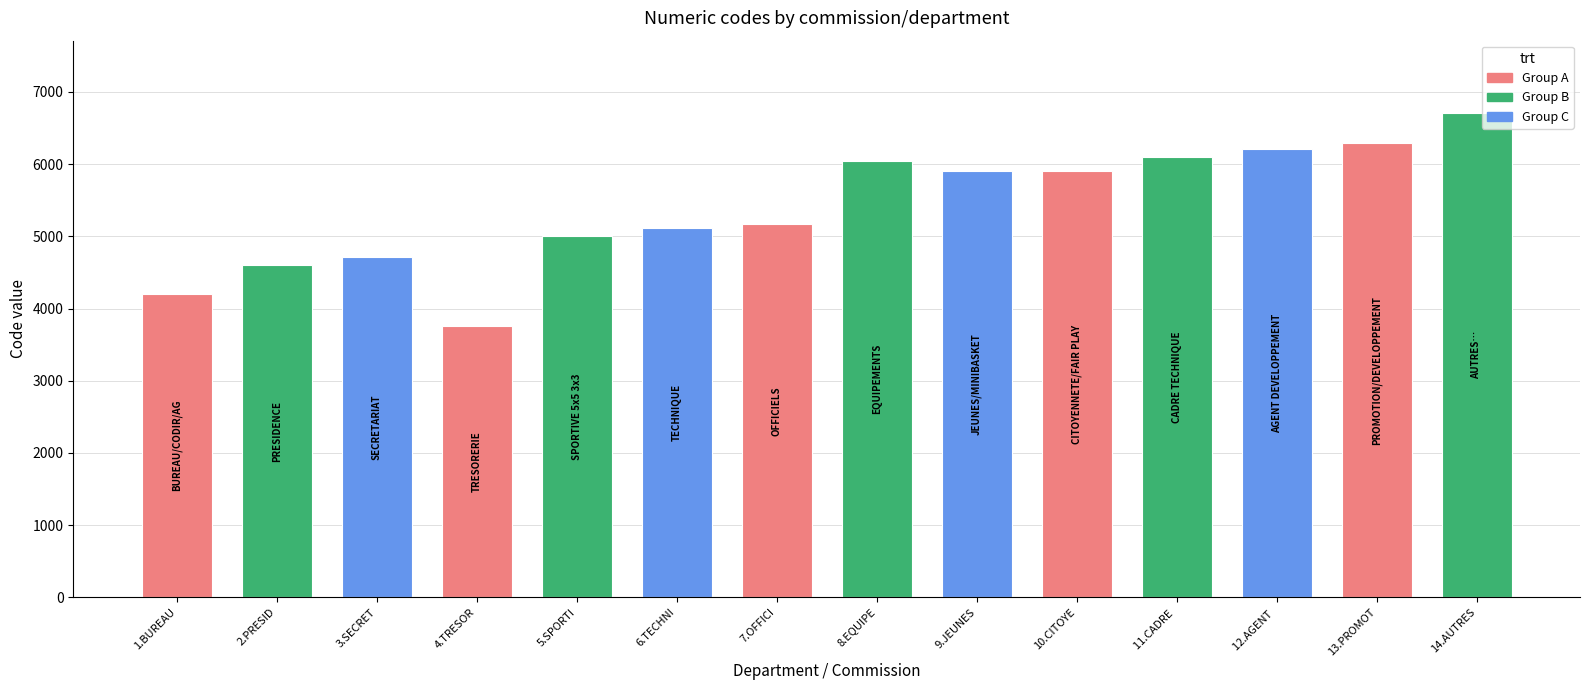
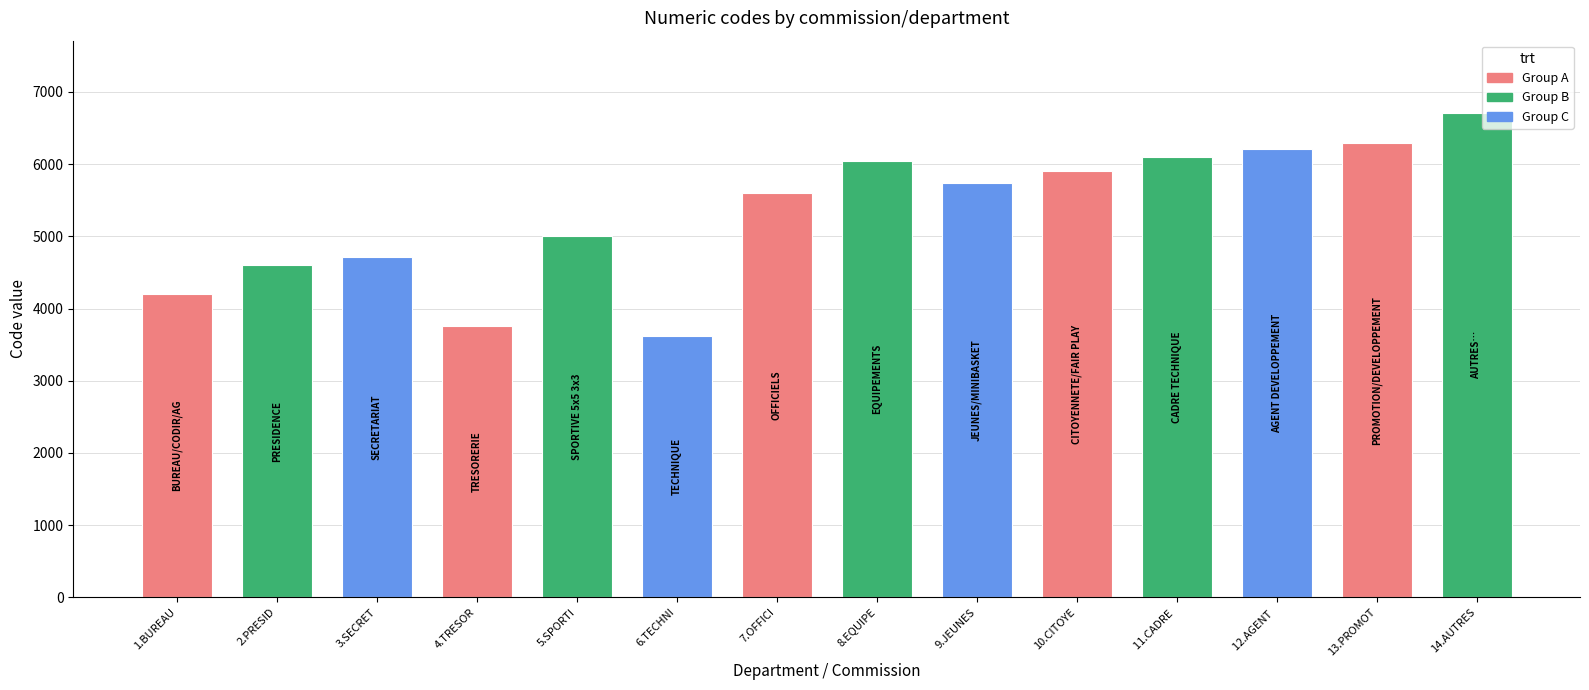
6.TECHNI: 5100 -> 3600
7.OFFICI: 5200 -> 5600
9.JEUNES: 5900 -> 5700
